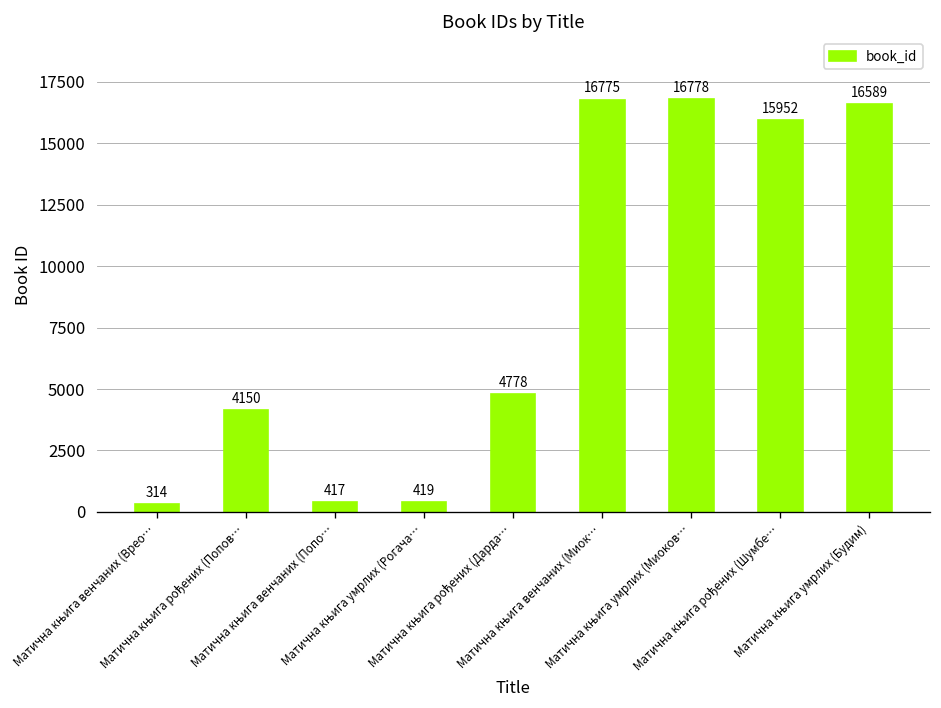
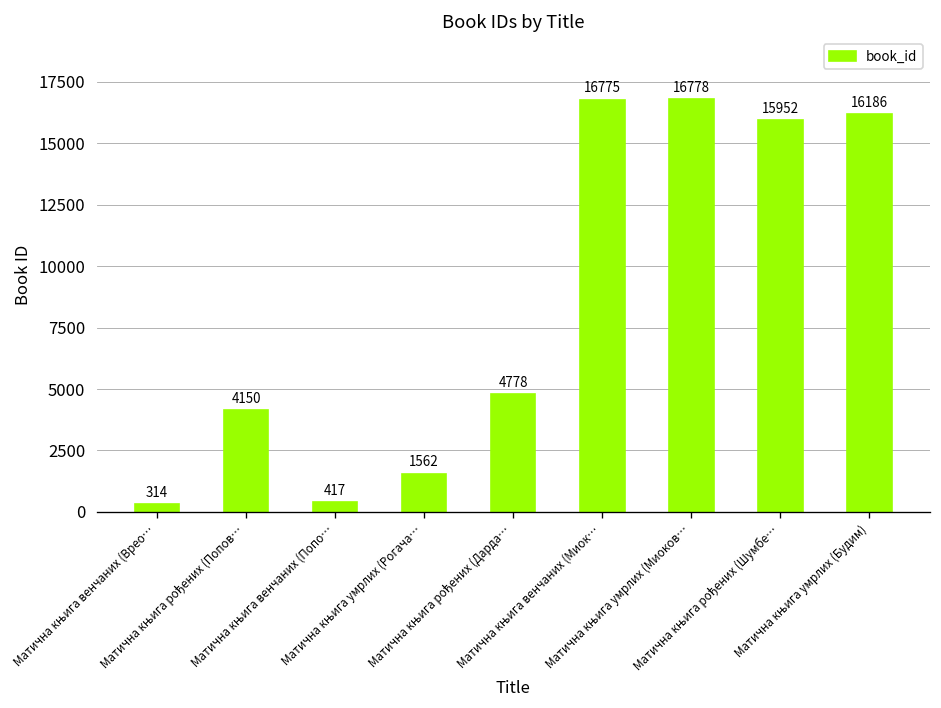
Матична књига умрлих (Рогача…: 419 -> 1562
Матична књига умрлих (Будим): 16589 -> 16186
